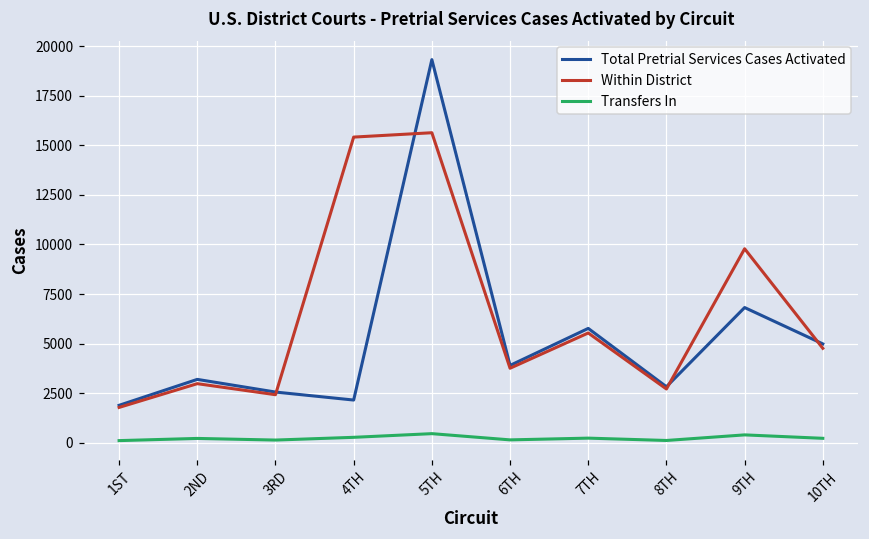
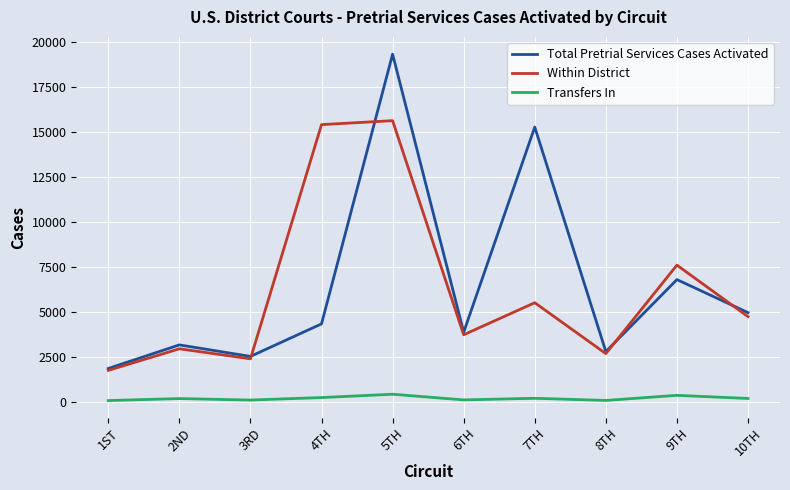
Total Pretrial Services Cases Activated, 4TH: 2200 -> 4400
Total Pretrial Services Cases Activated, 7TH: 5800 -> 15300
Within District, 9TH: 9800 -> 7600
